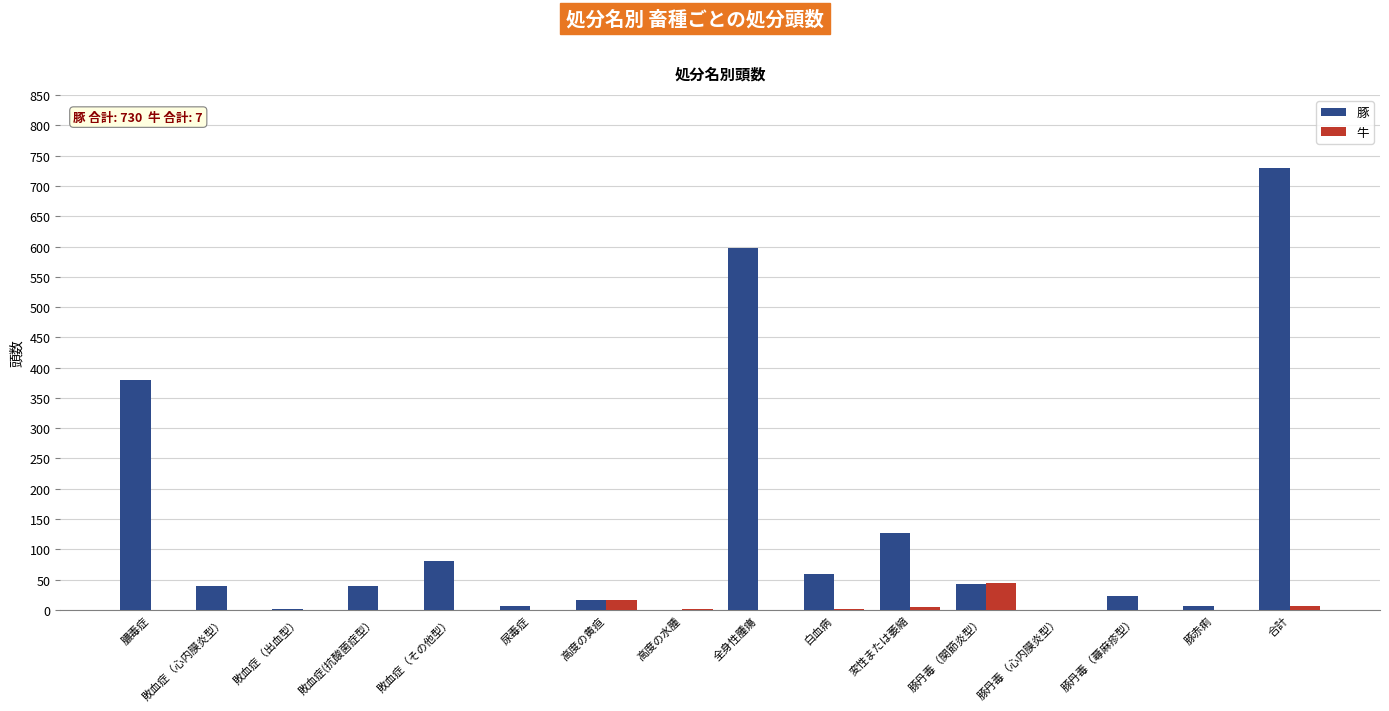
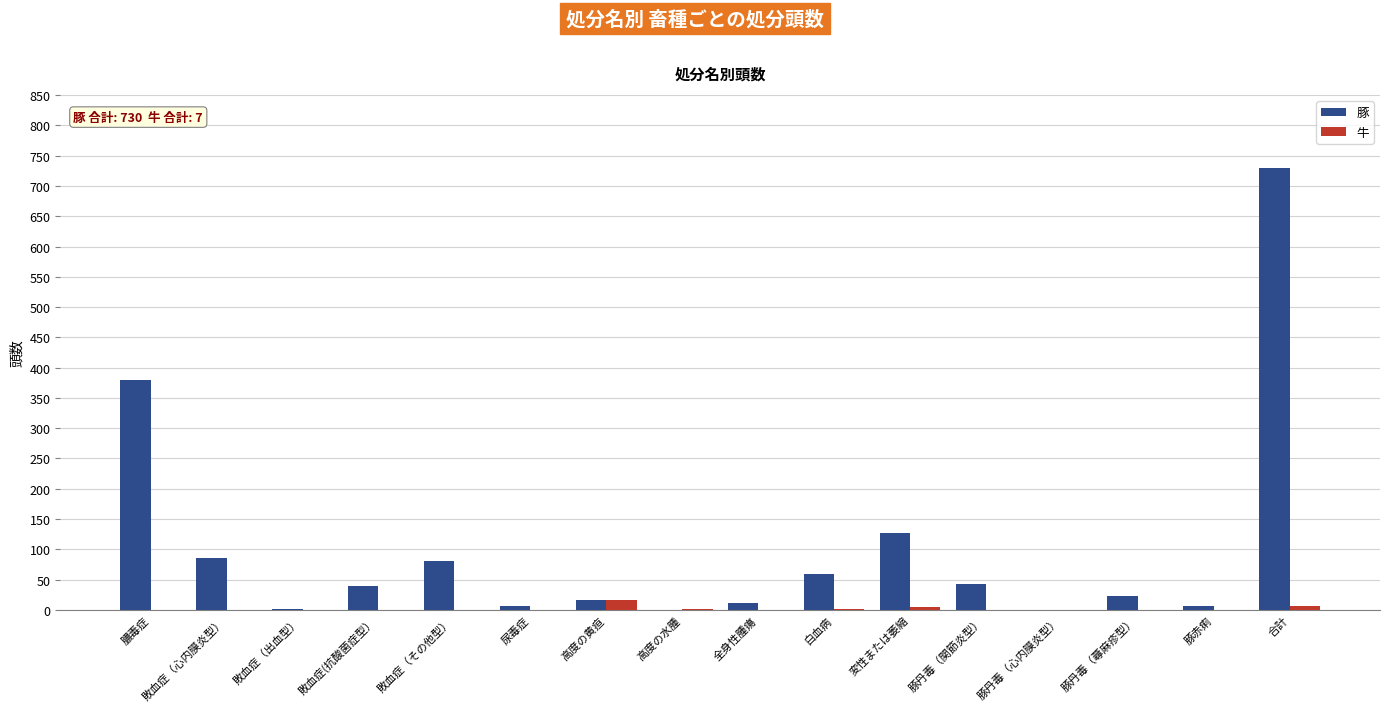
豚, 敗血症（心内膜炎型）: 40 -> 90
豚, 全身性腫瘍: 600 -> 10
牛, 豚丹毒（関節炎型）: 40 -> 0
